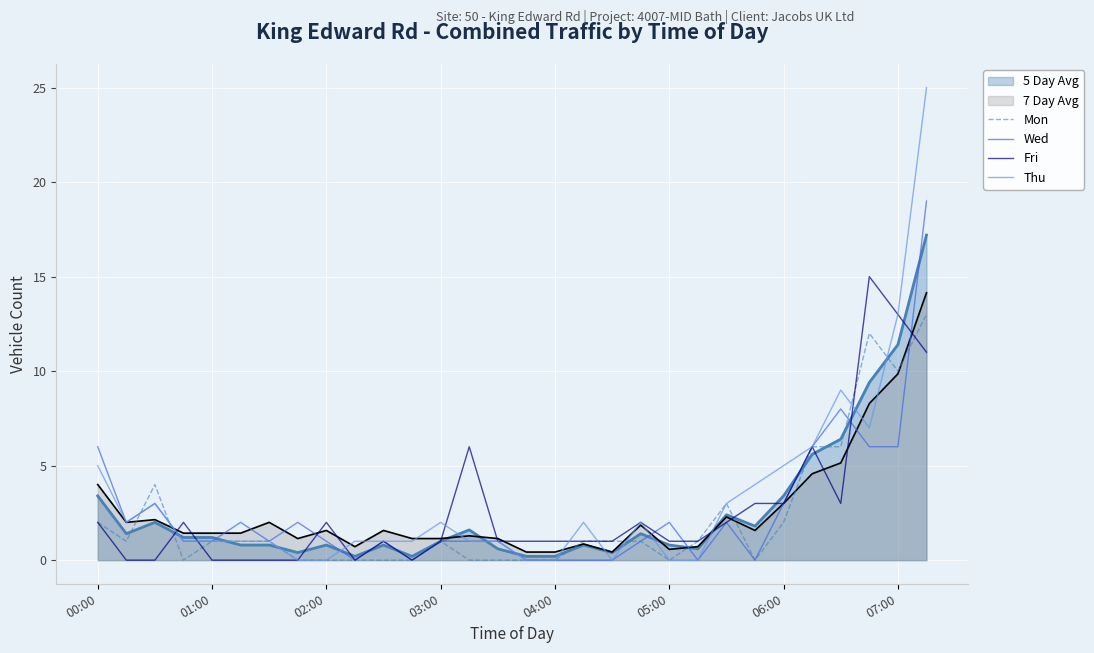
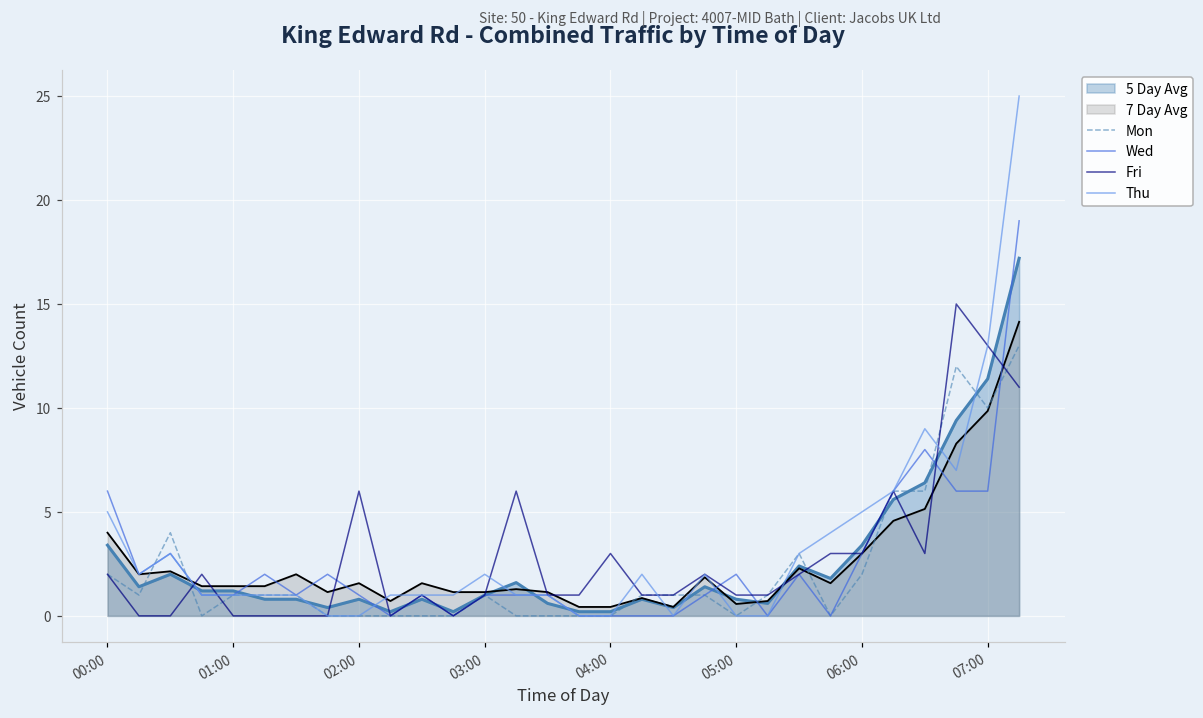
Fri, 02:00: 2 -> 6
Fri, 04:00: 1 -> 3
